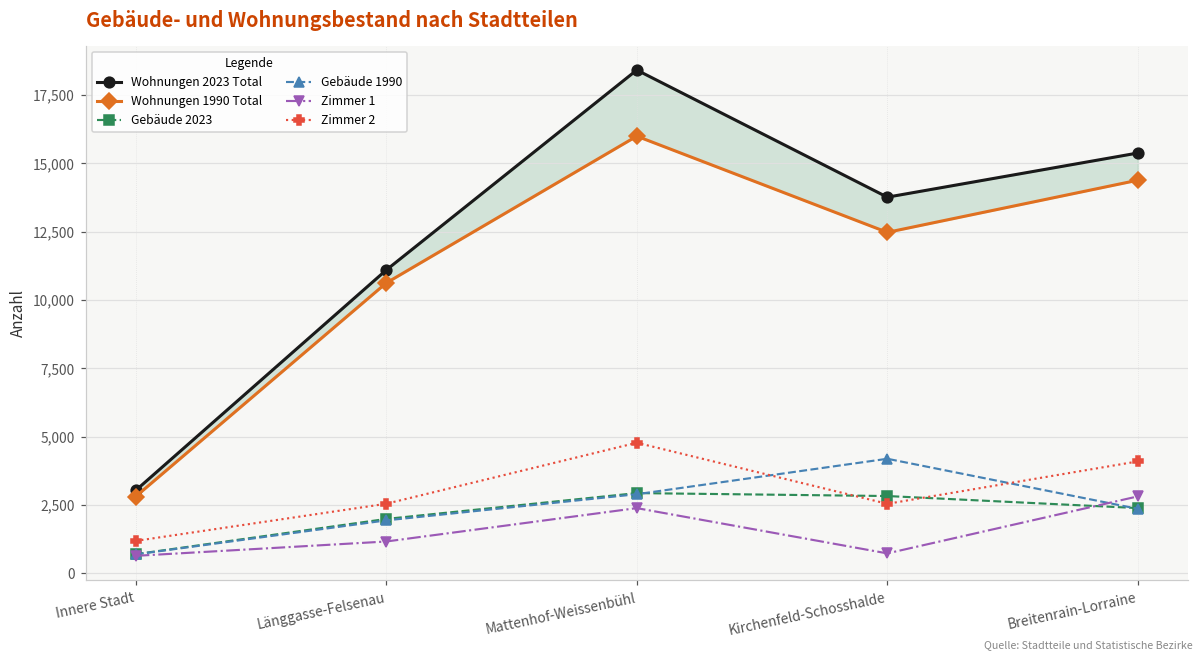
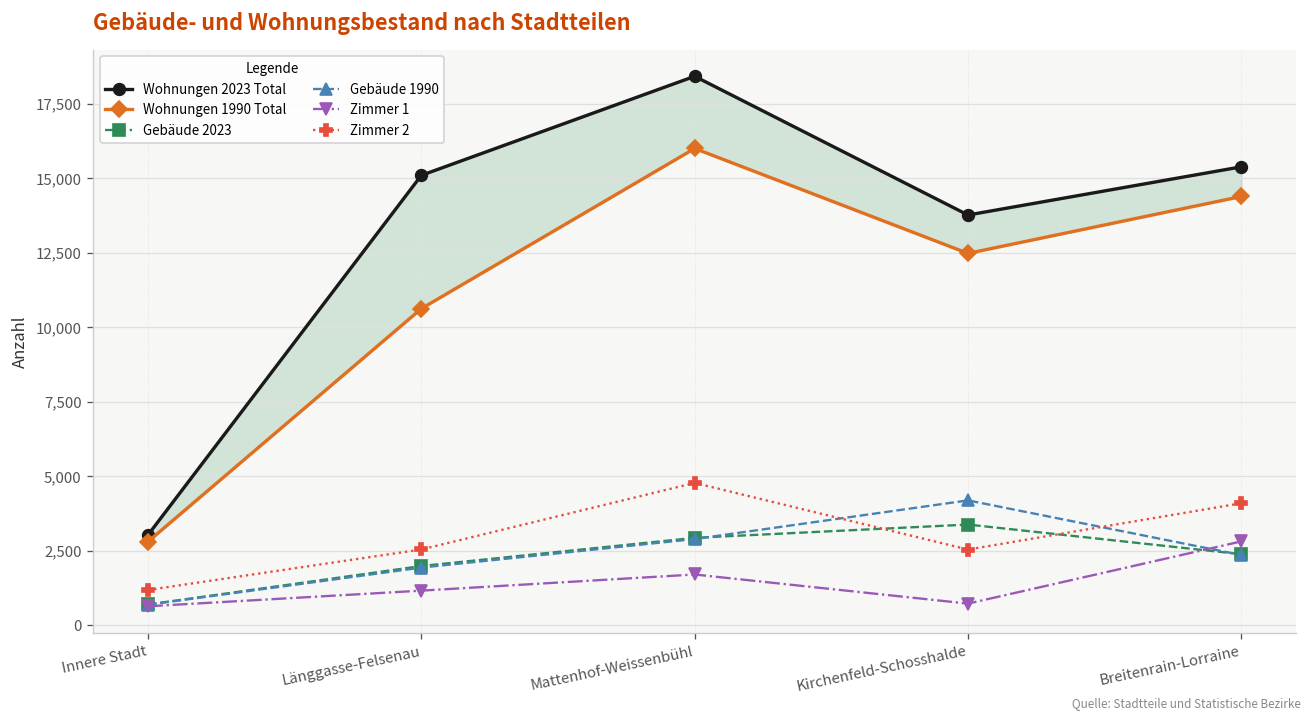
Wohnungen 2023 Total, Länggasse-Felsenau: 11,100 -> 15,100
Zimmer 1, Mattenhof-Weissenbühl: 2,400 -> 1,700
Gebäude 2023, Kirchenfeld-Schosshalde: 2,800 -> 3,400
